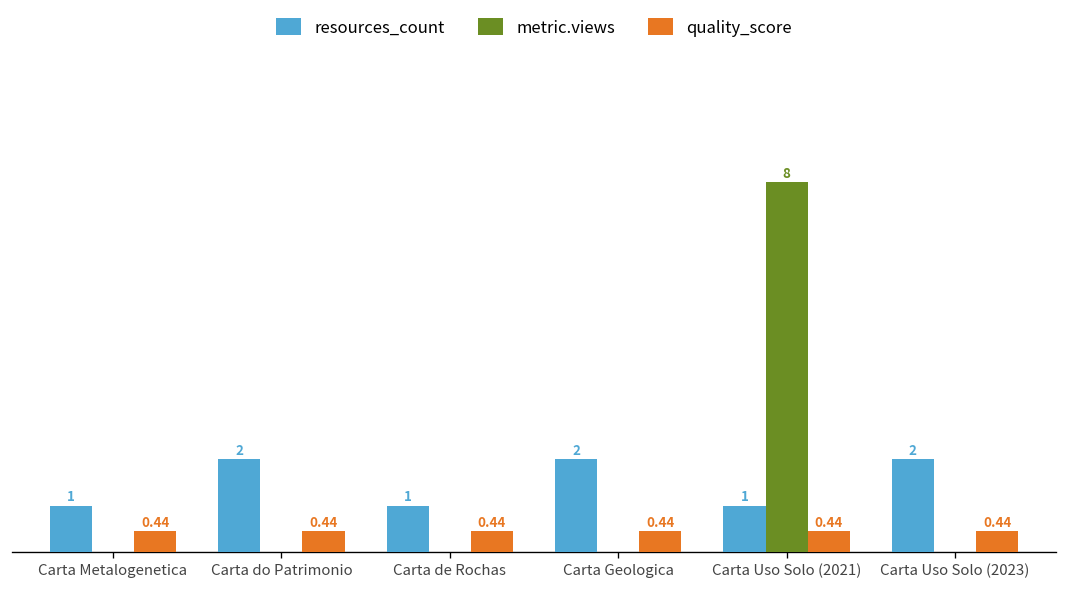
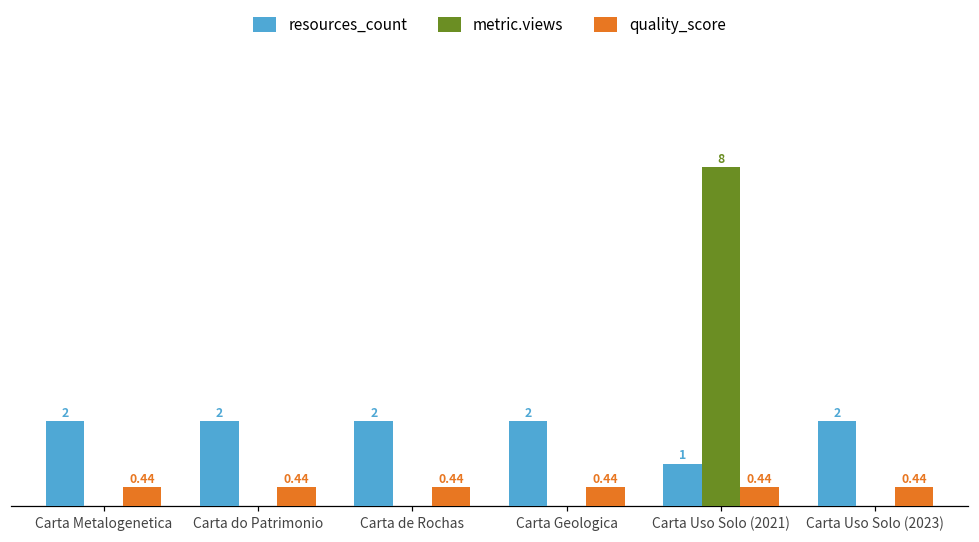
resources_count, Carta Metalogenetica: 1 -> 2
resources_count, Carta de Rochas: 1 -> 2
